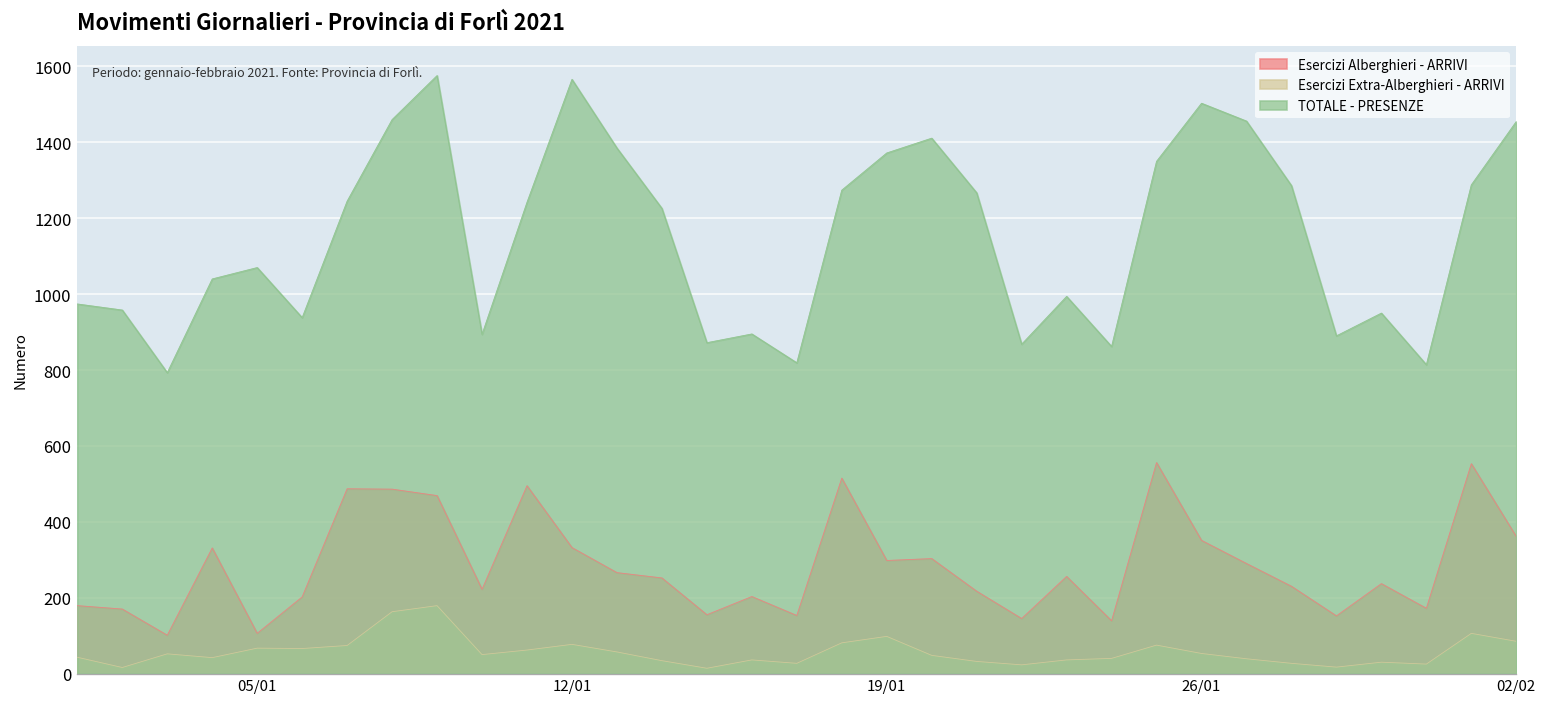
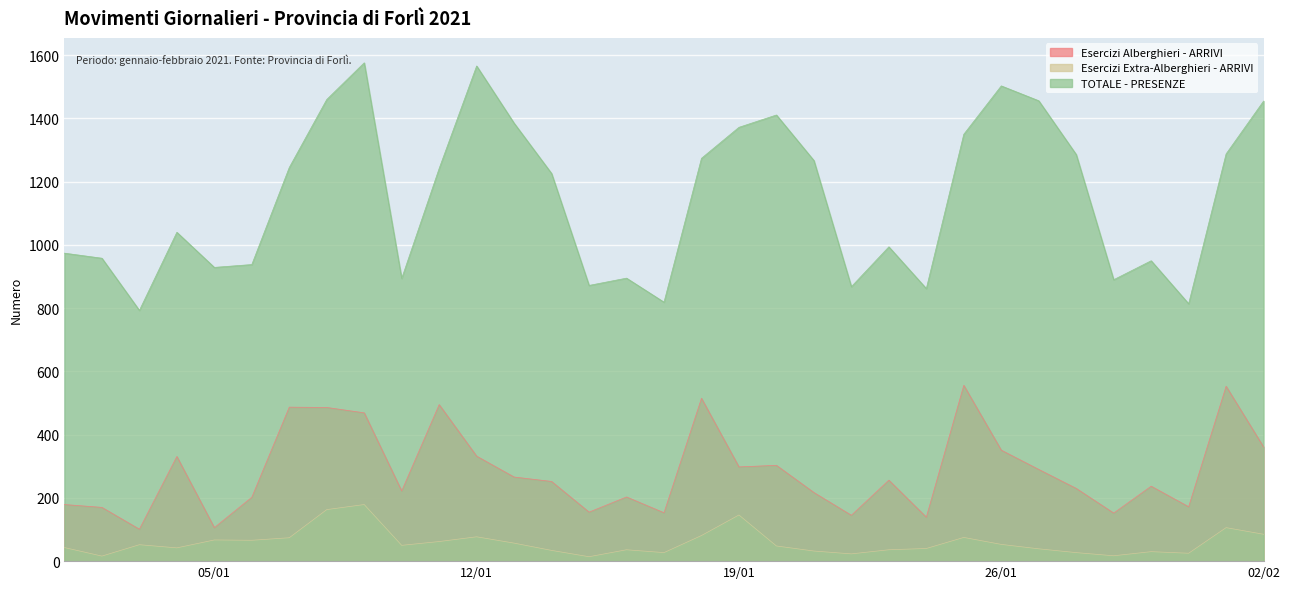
TOTALE - PRESENZE, 05/01: 1070 -> 930
Esercizi Extra-Alberghieri - ARRIVI, 19/01: 100 -> 150
